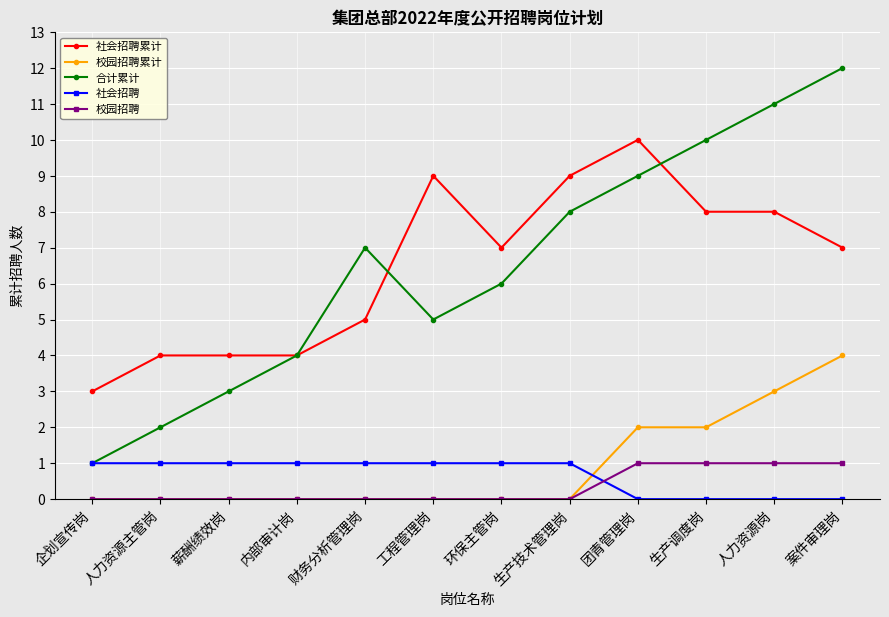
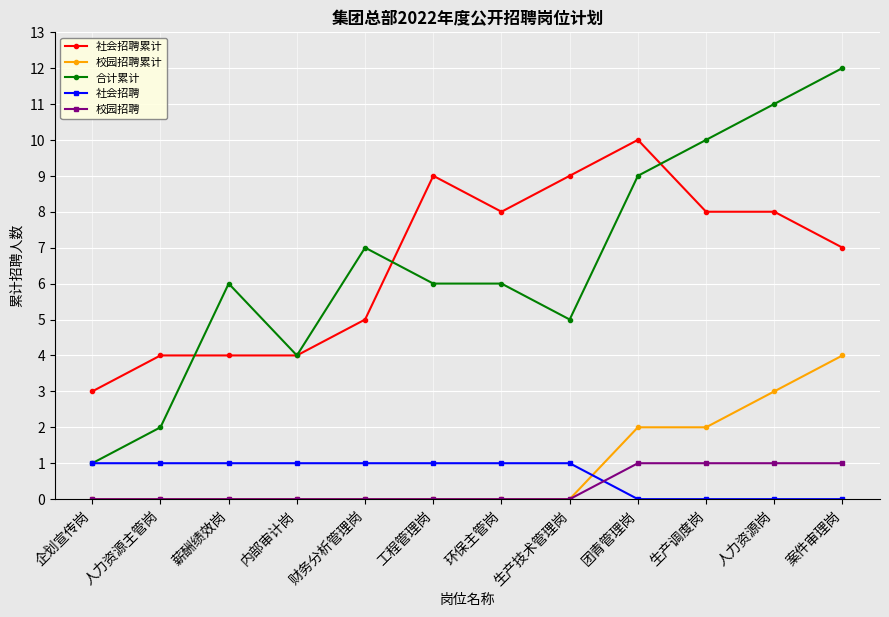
合计累计, 薪酬绩效岗: 3 -> 6
合计累计, 工程管理岗: 5 -> 6
社会招聘累计, 环保主管岗: 7 -> 8
合计累计, 生产技术管理岗: 8 -> 5
